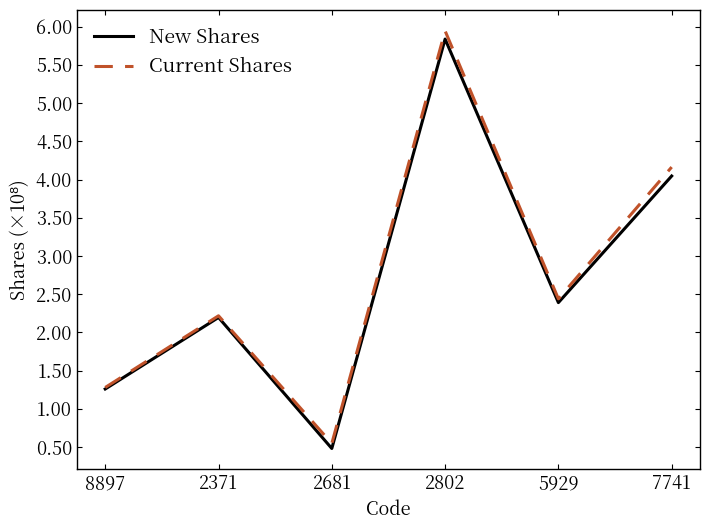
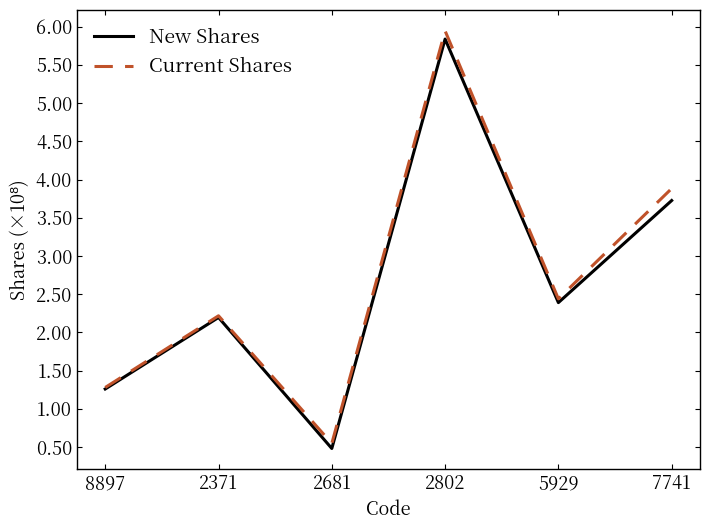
New Shares, 7741: 4.0 -> 3.7
Current Shares, 7741: 4.2 -> 3.9
